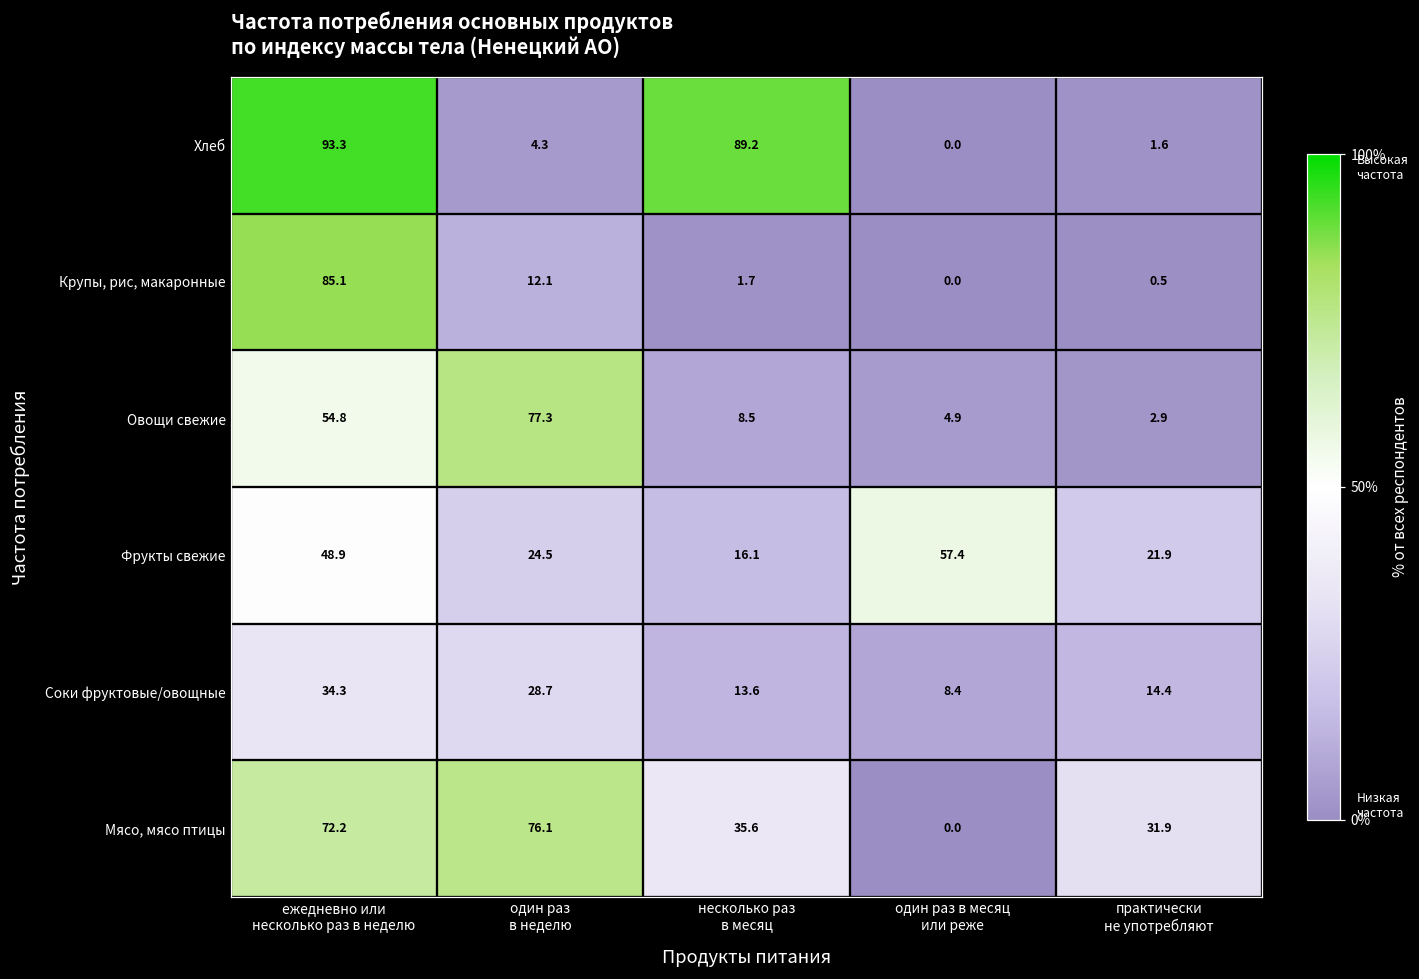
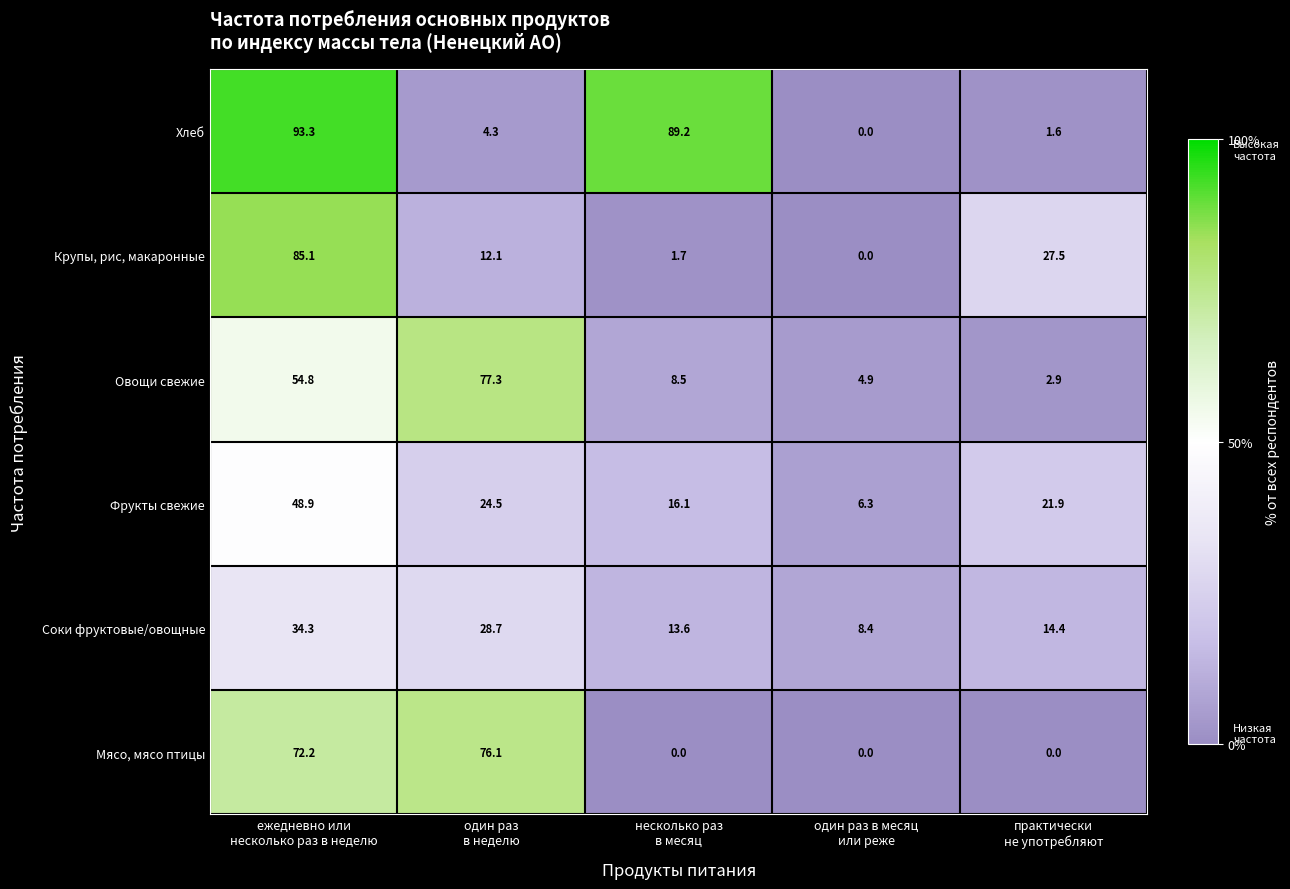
Крупы, рис, макаронные, практически не употребляют: 0.5 -> 27.5
Фрукты свежие, один раз в месяц или реже: 57.4 -> 6.3
Мясо, мясо птицы, несколько раз в месяц: 35.6 -> 0.0
Мясо, мясо птицы, практически не употребляют: 31.9 -> 0.0
